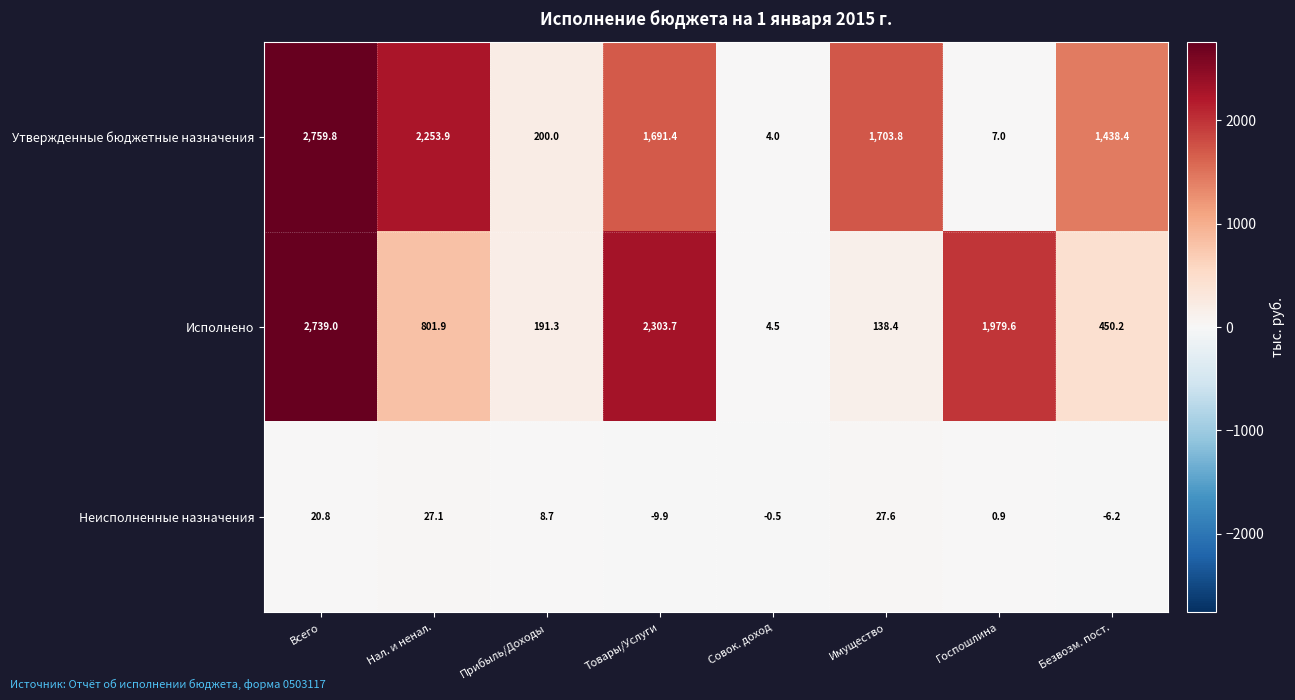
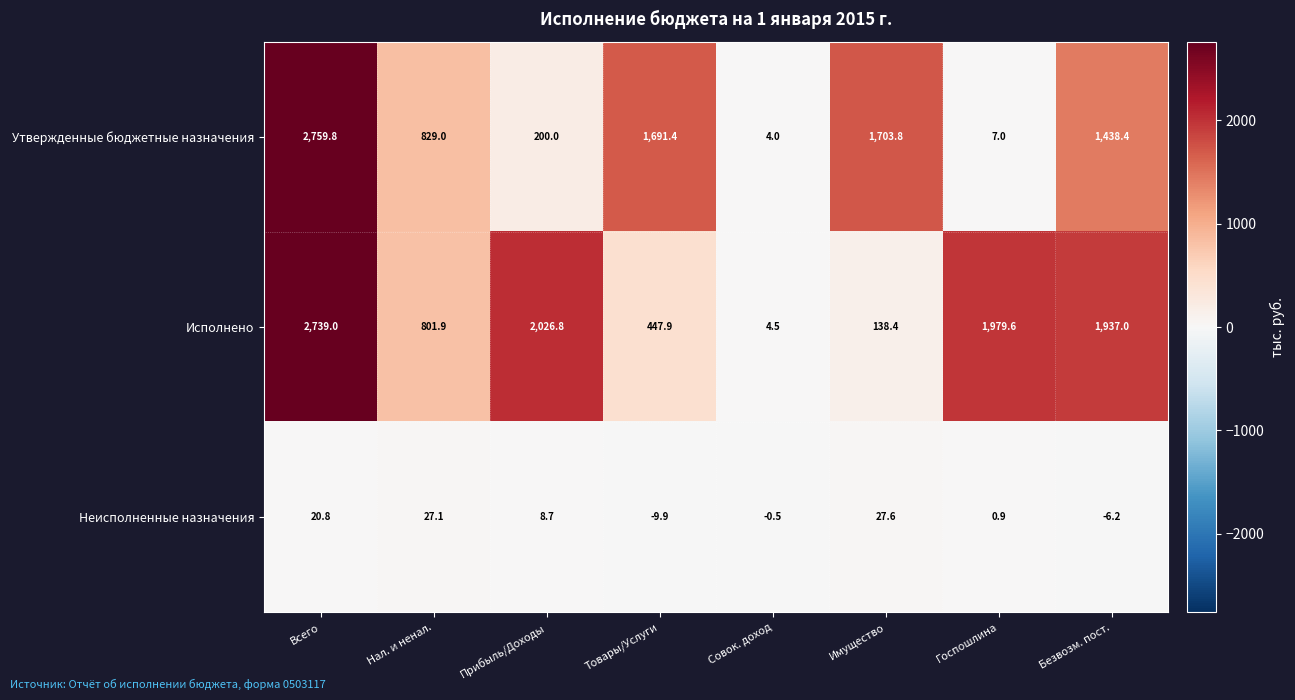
Утвержденные бюджетные назначения, Нал. и ненал.: 2,253.9 -> 829.0
Исполнено, Прибыль/Доходы: 191.3 -> 2,026.8
Исполнено, Товары/Услуги: 2,303.7 -> 447.9
Исполнено, Безвозм. пост.: 450.2 -> 1,937.0
